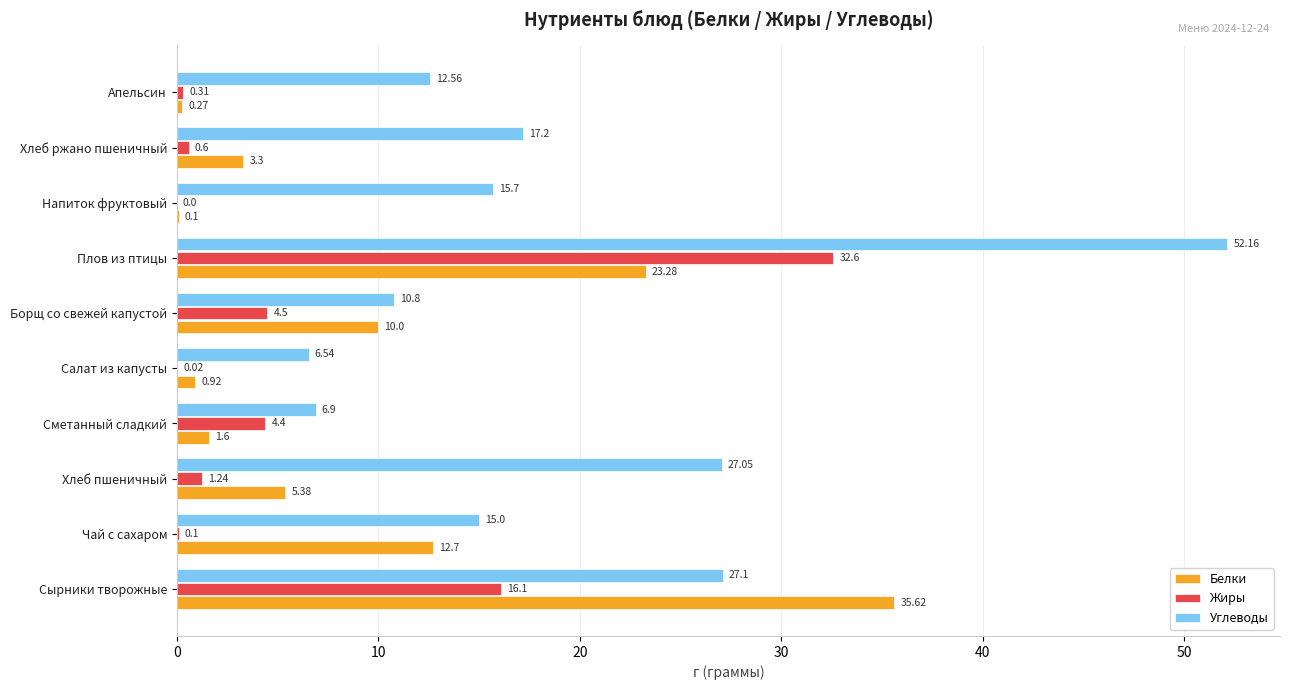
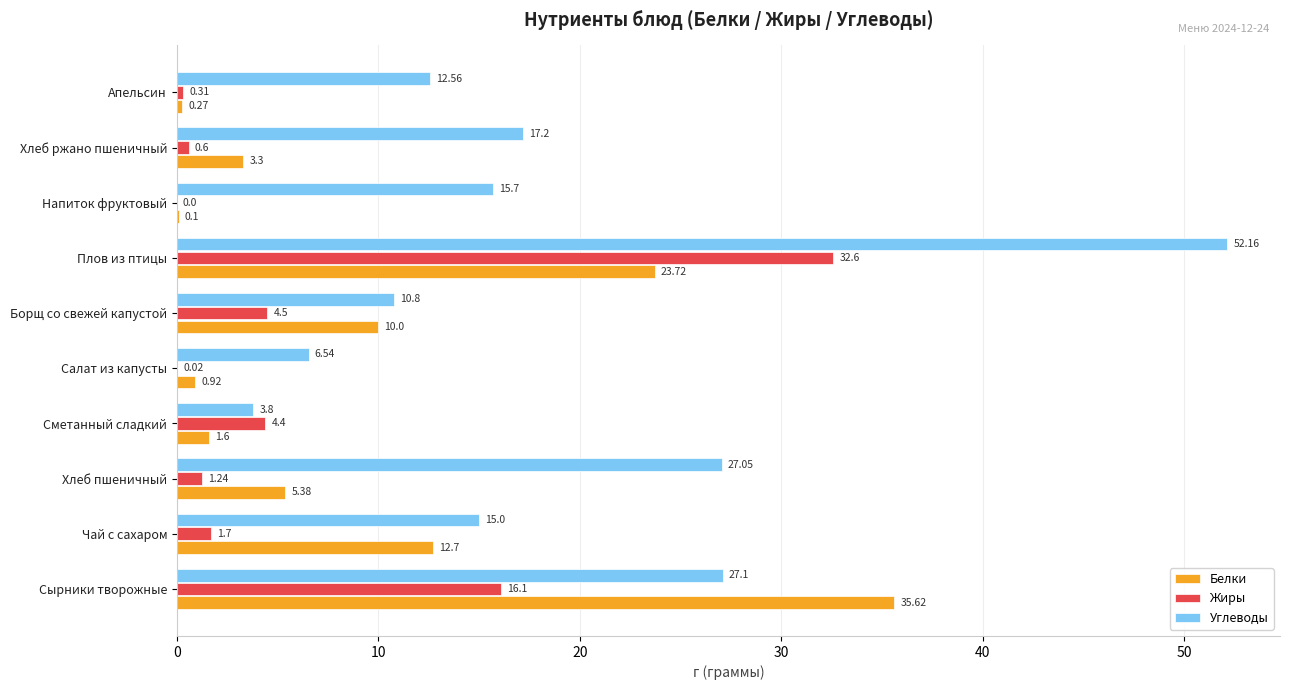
Белки, Плов из птицы: 23.28 -> 23.72
Углеводы, Сметанный сладкий: 6.9 -> 3.8
Жиры, Чай с сахаром: 0.1 -> 1.7
